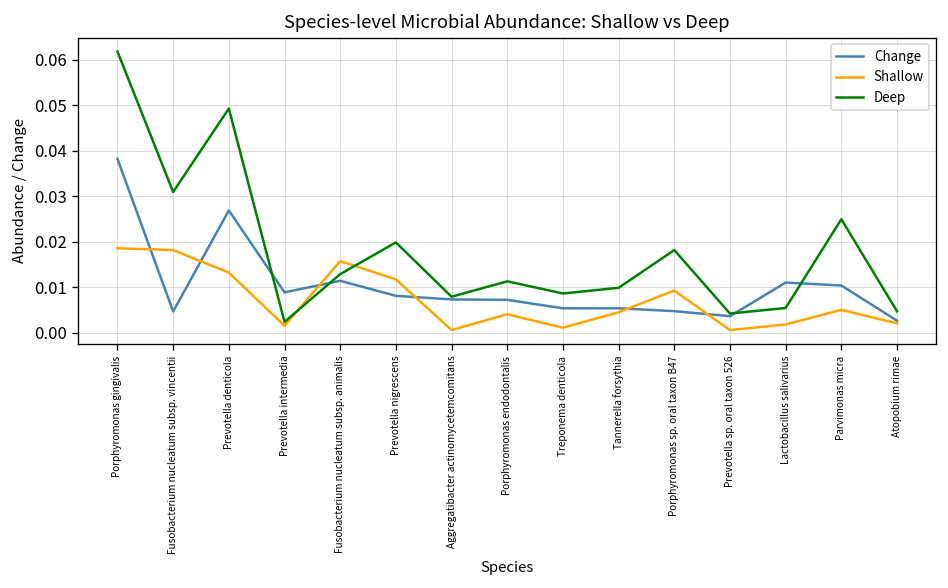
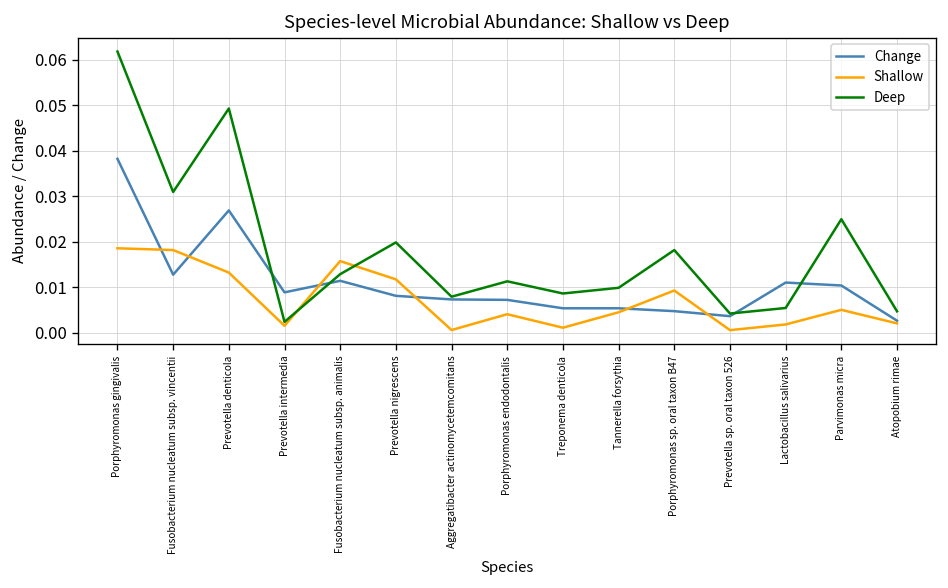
Change, Fusobacterium nucleatum subsp. vincentii: 0.005 -> 0.013
